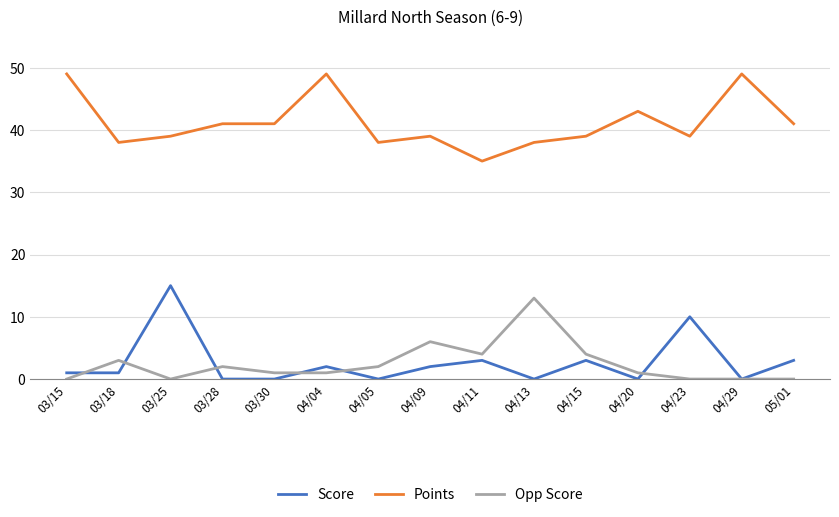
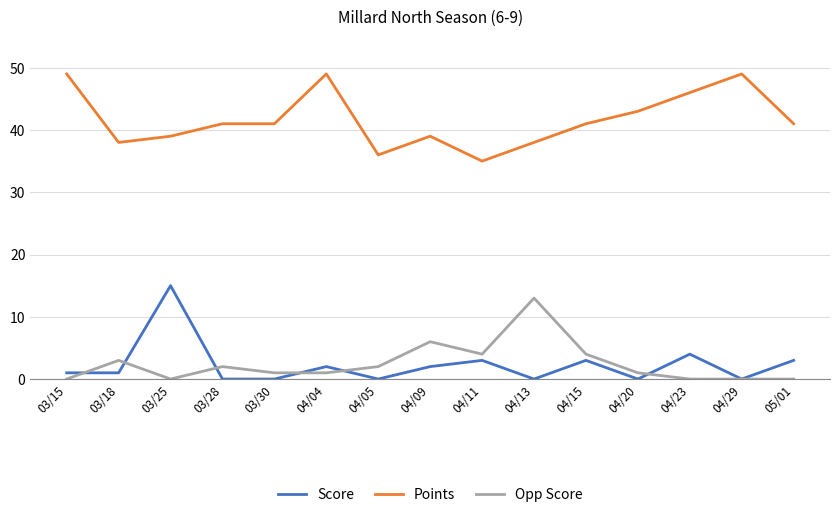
Points, 04/05: 38 -> 36
Points, 04/15: 39 -> 41
Score, 04/23: 10 -> 4
Points, 04/23: 39 -> 46
